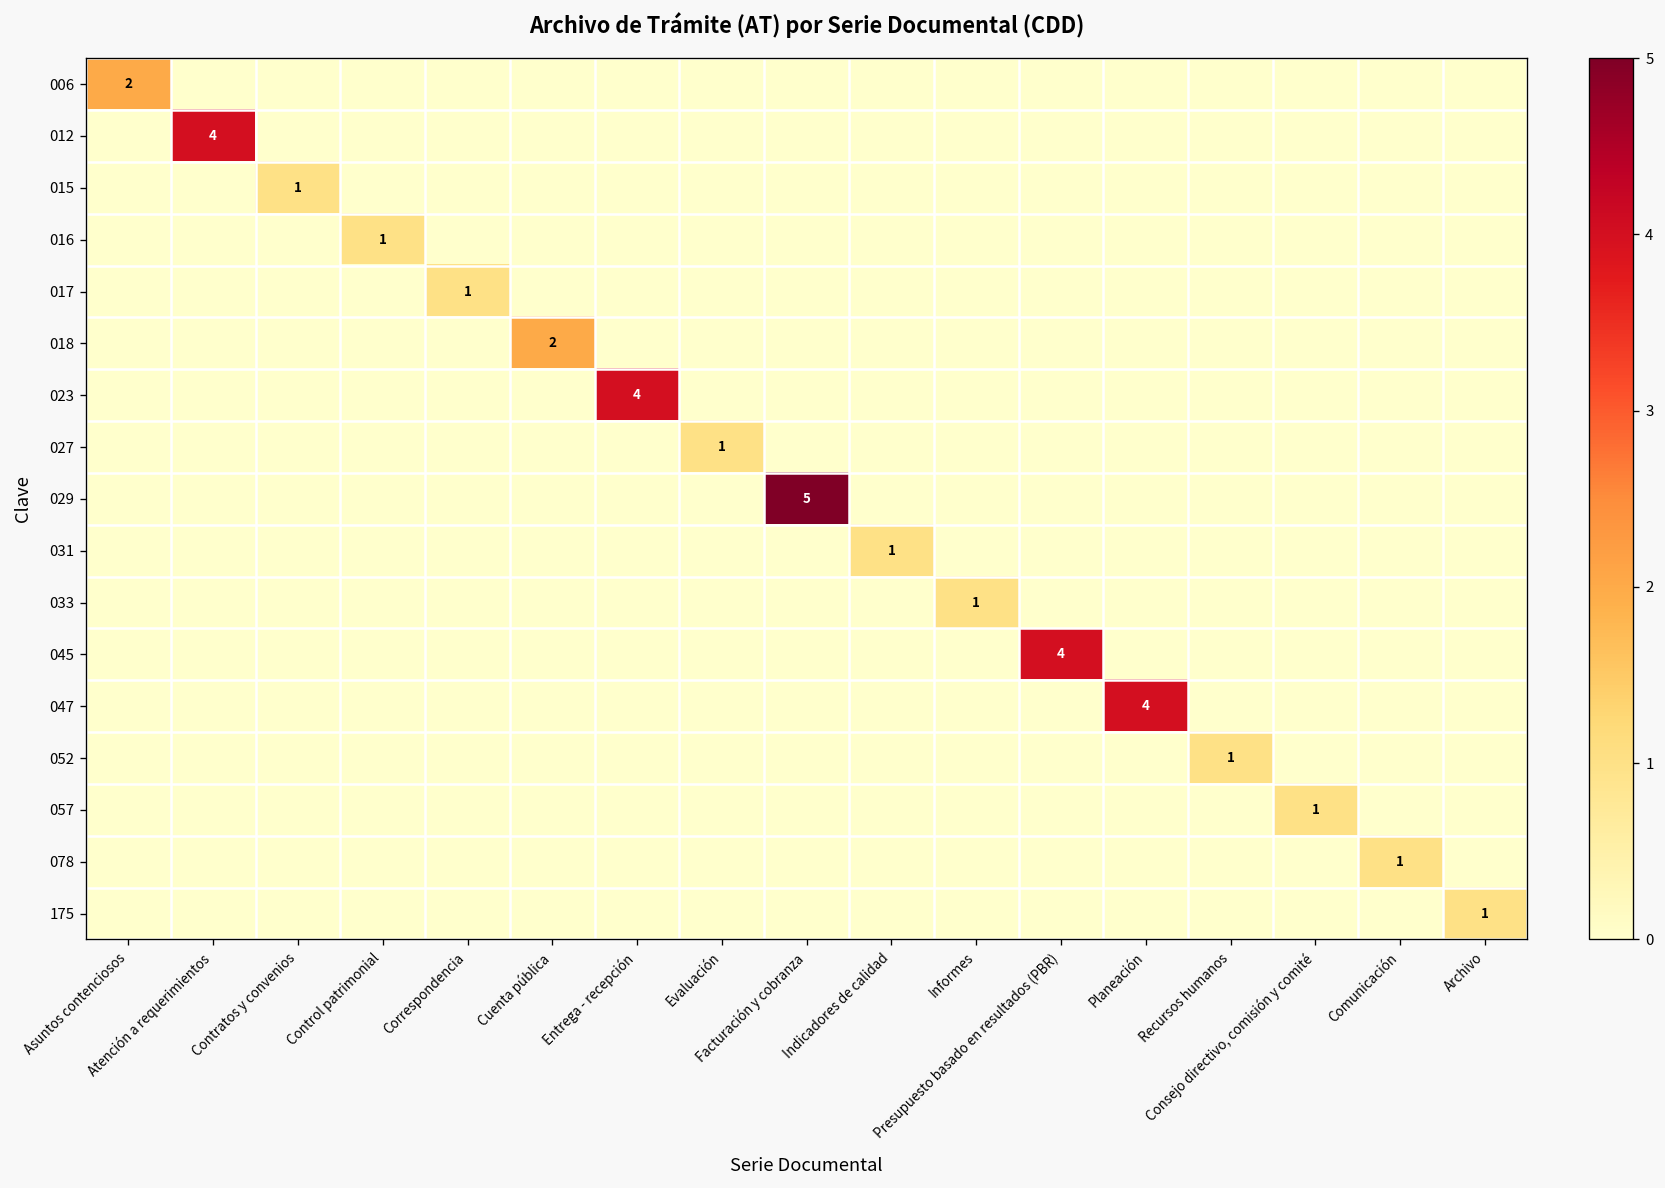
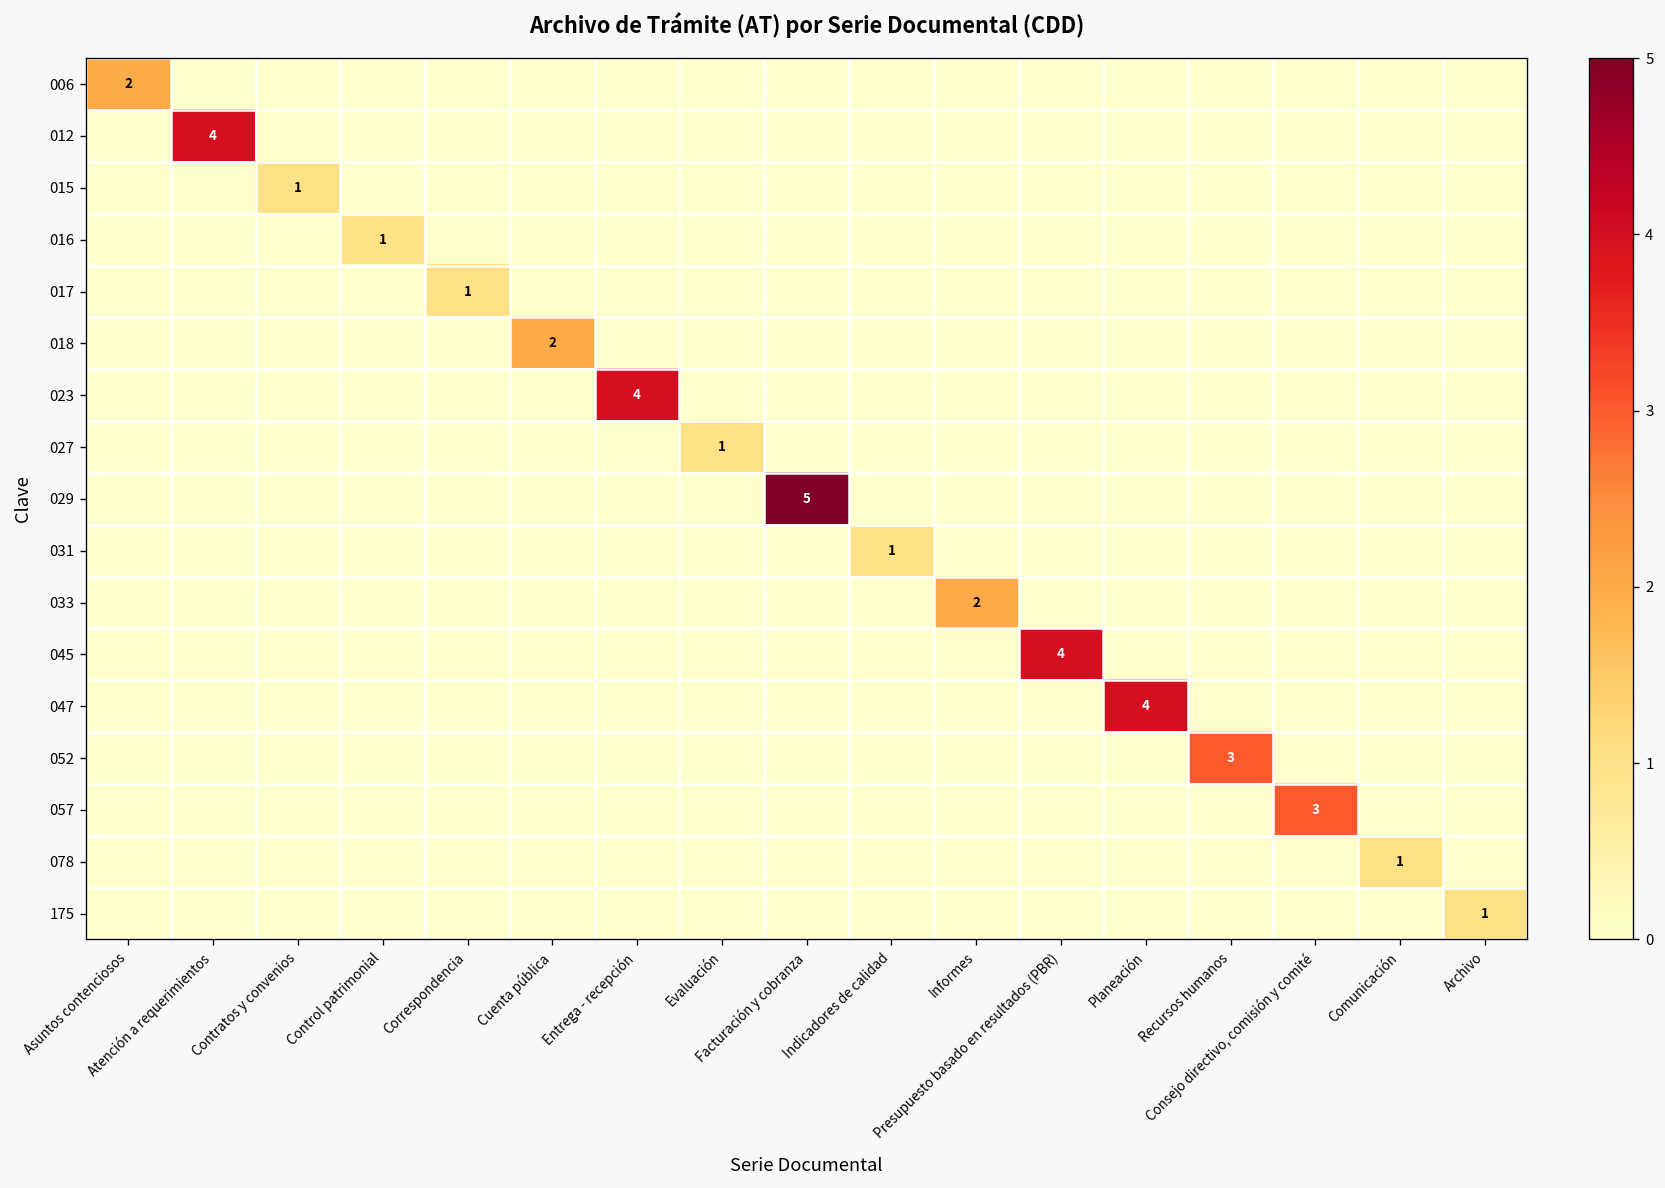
033, Informes: 1 -> 2
052, Recursos humanos: 1 -> 3
057, Consejo directivo, comisión y comité: 1 -> 3
